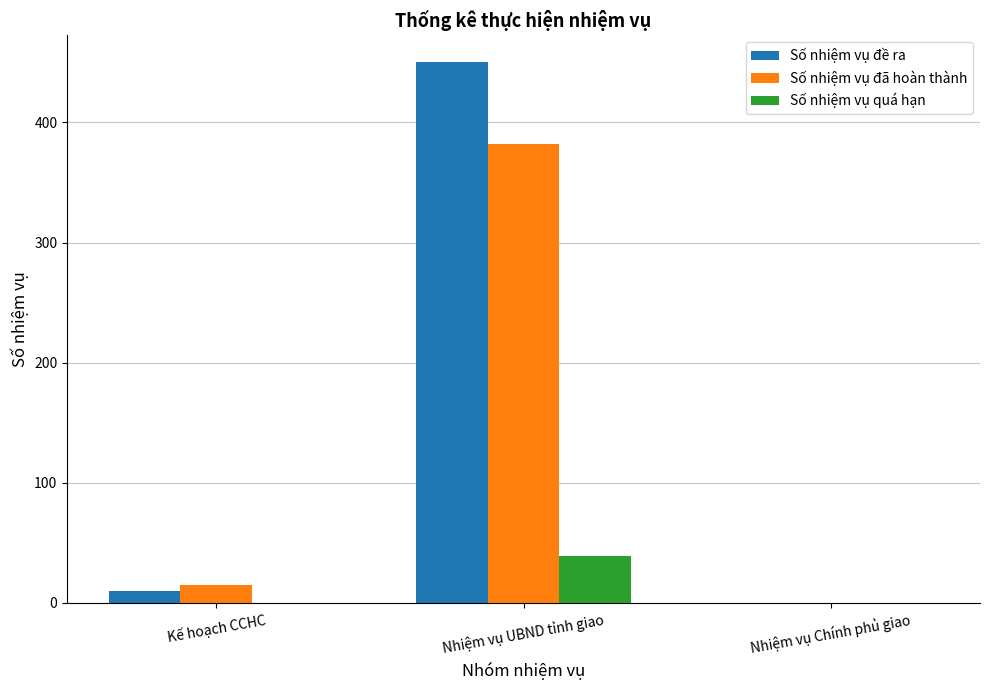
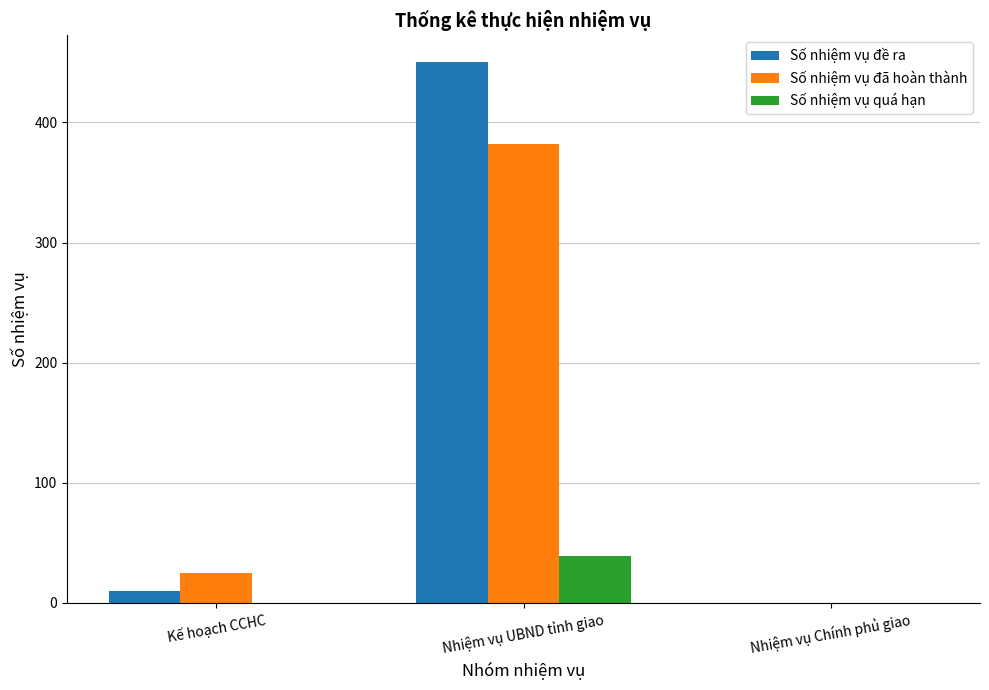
Số nhiệm vụ đã hoàn thành, Kế hoạch CCHC: 15 -> 25
